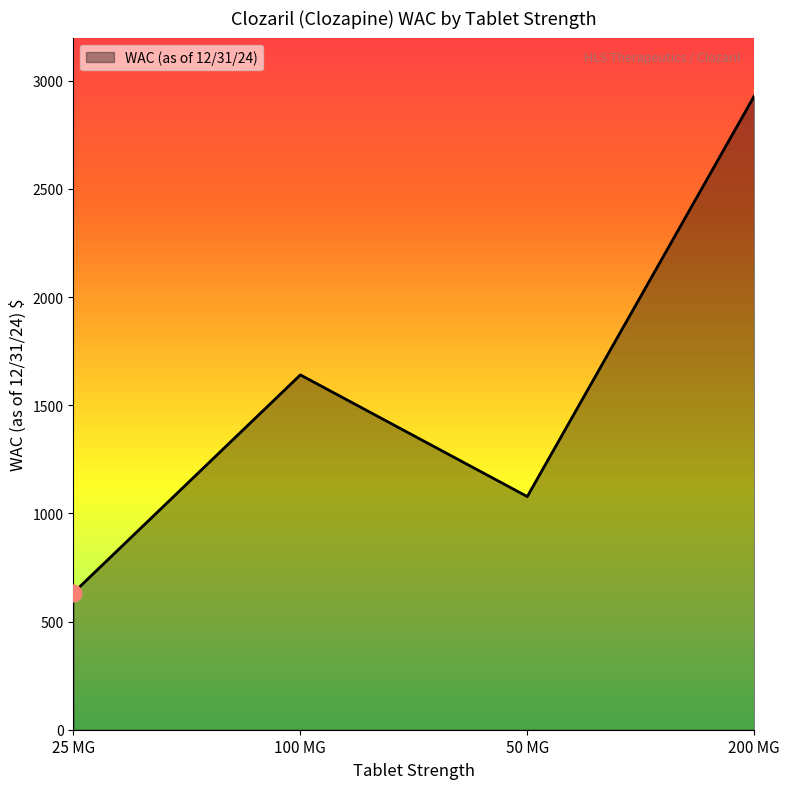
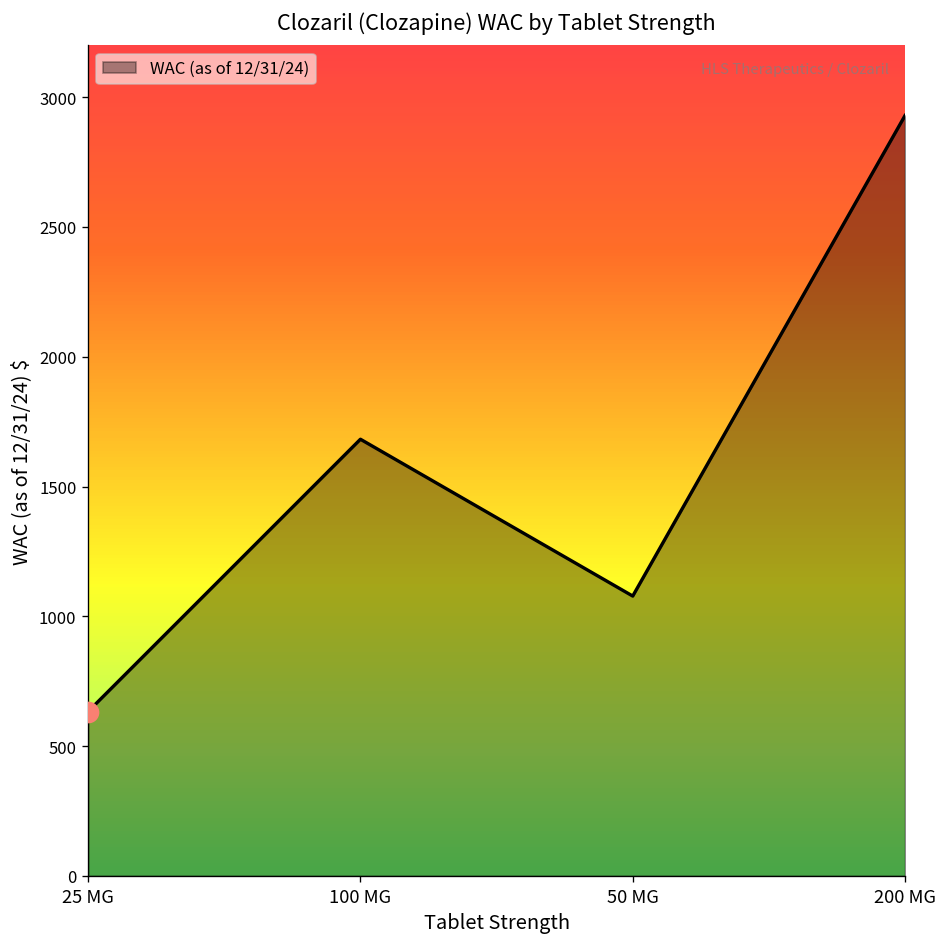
WAC (as of 12/31/24), 100 MG: 1640 -> 1680
